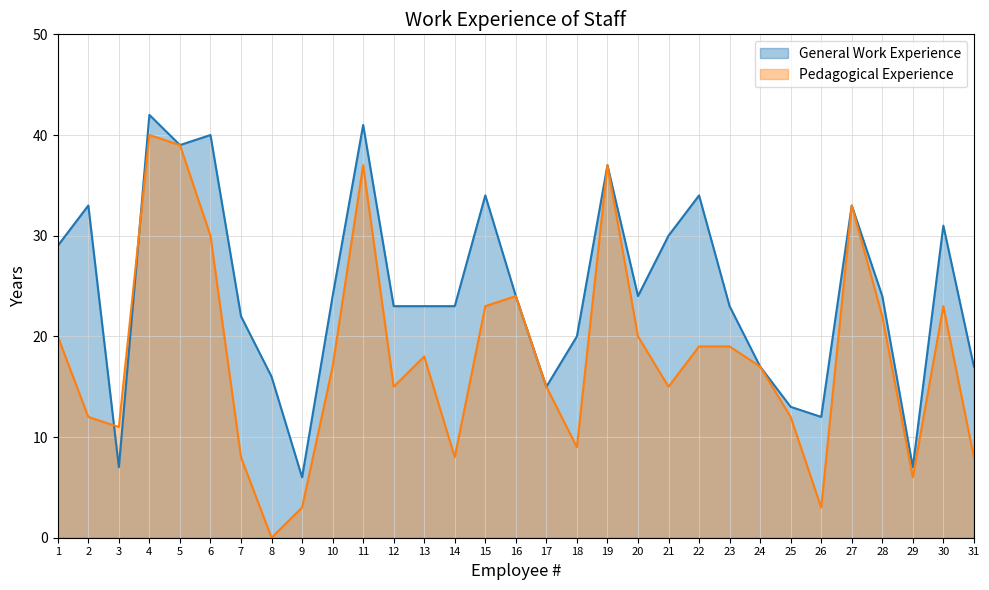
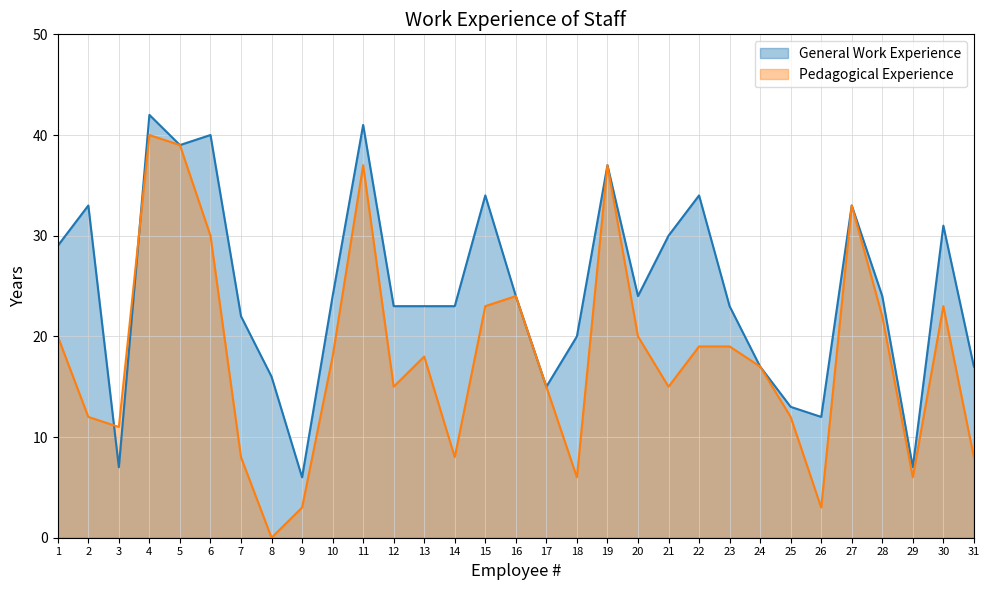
Pedagogical Experience, 10: 17 -> 18
Pedagogical Experience, 18: 9 -> 6
